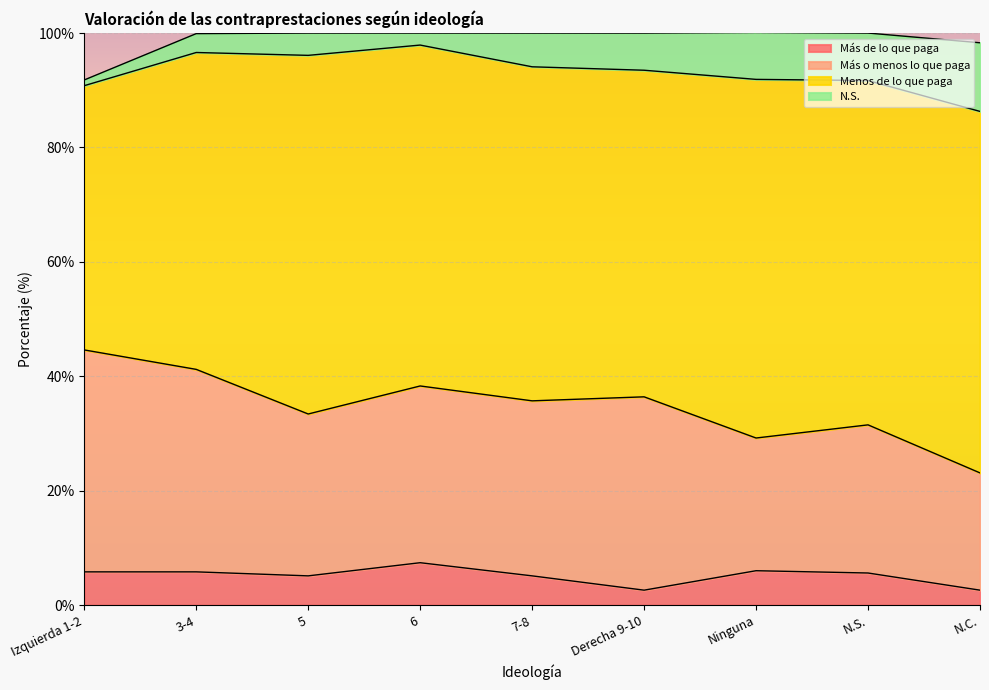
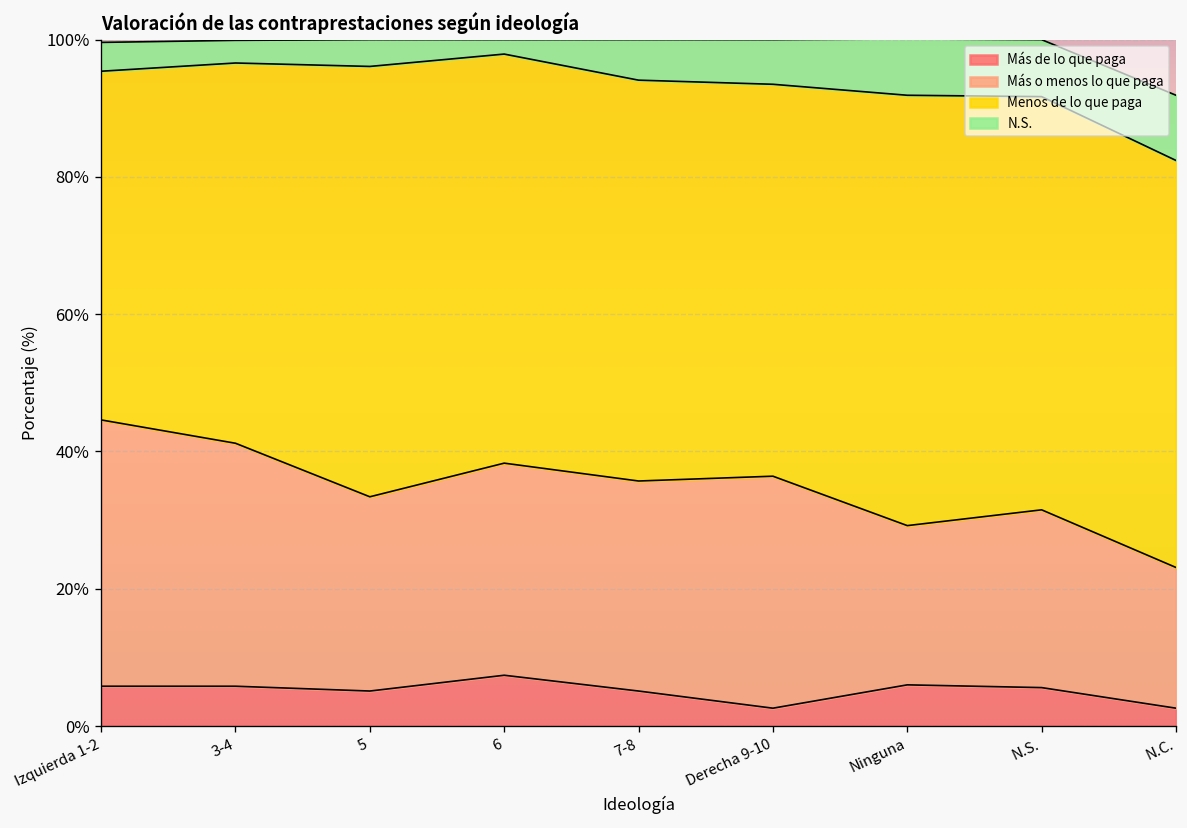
Menos de lo que paga, Izquierda 1-2: 46% -> 51%
N.S., Izquierda 1-2: 1% -> 4%
Menos de lo que paga, N.C.: 63% -> 59%
N.S., N.C.: 12% -> 10%
